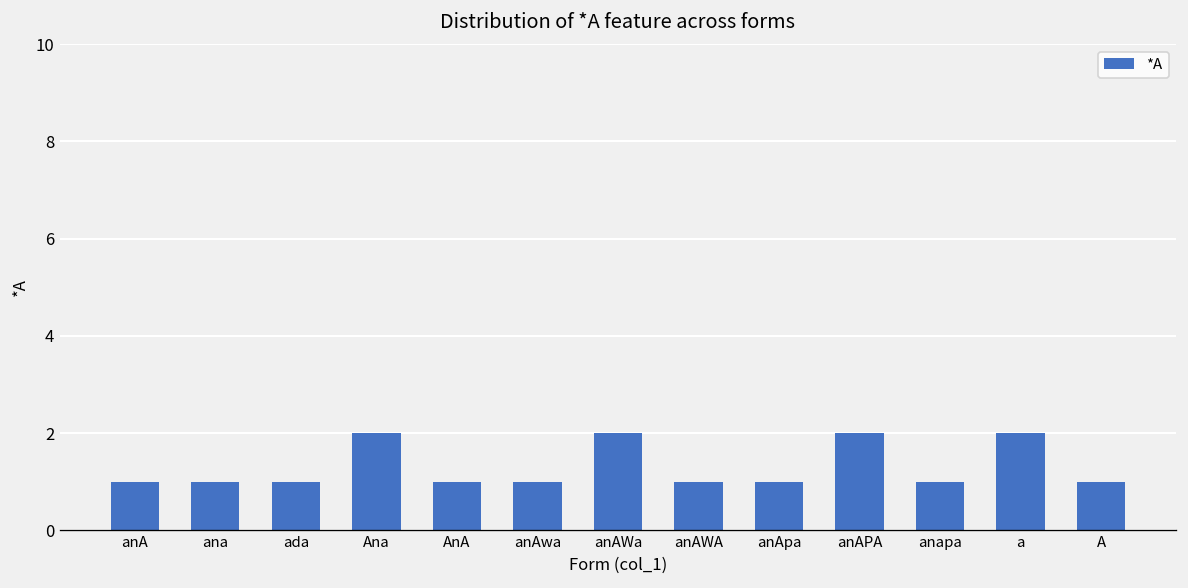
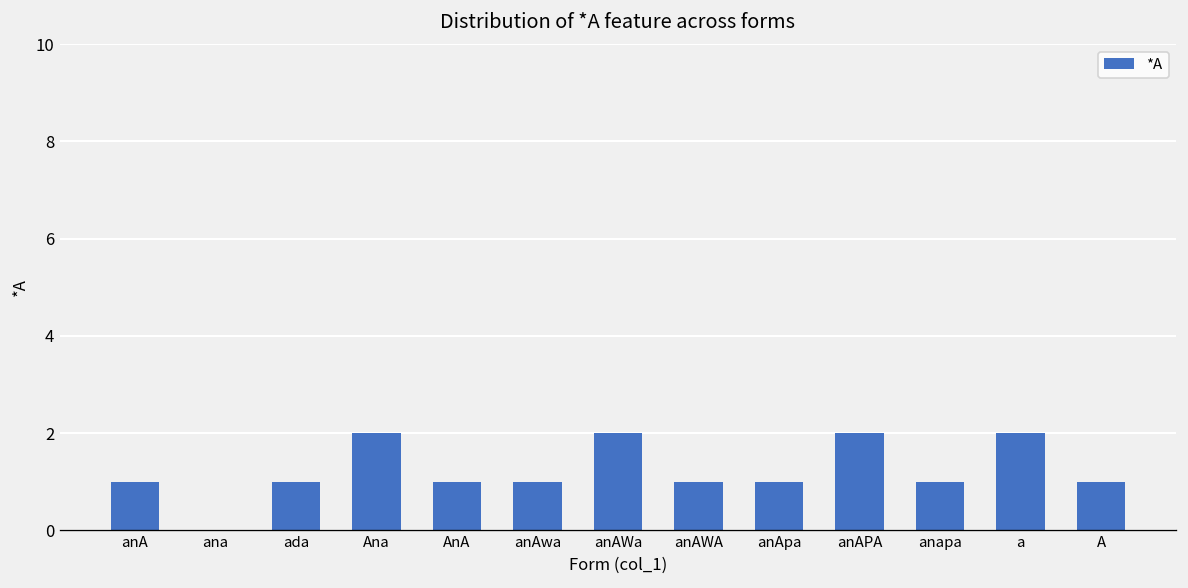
ana: 1 -> 0
